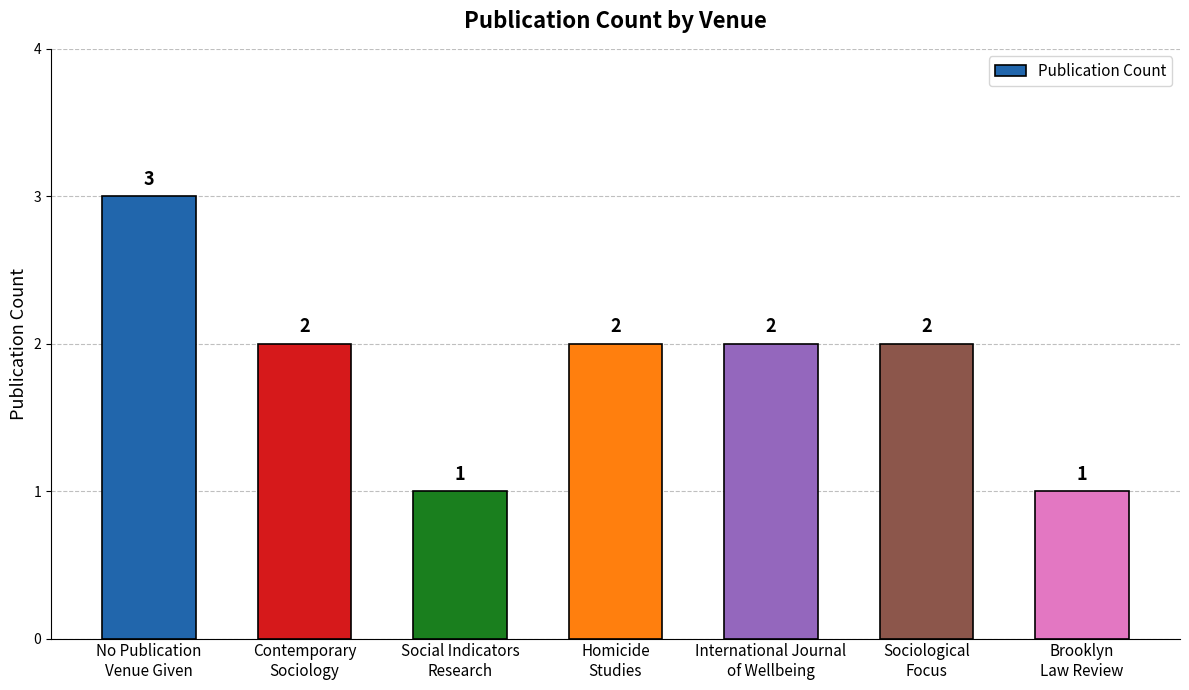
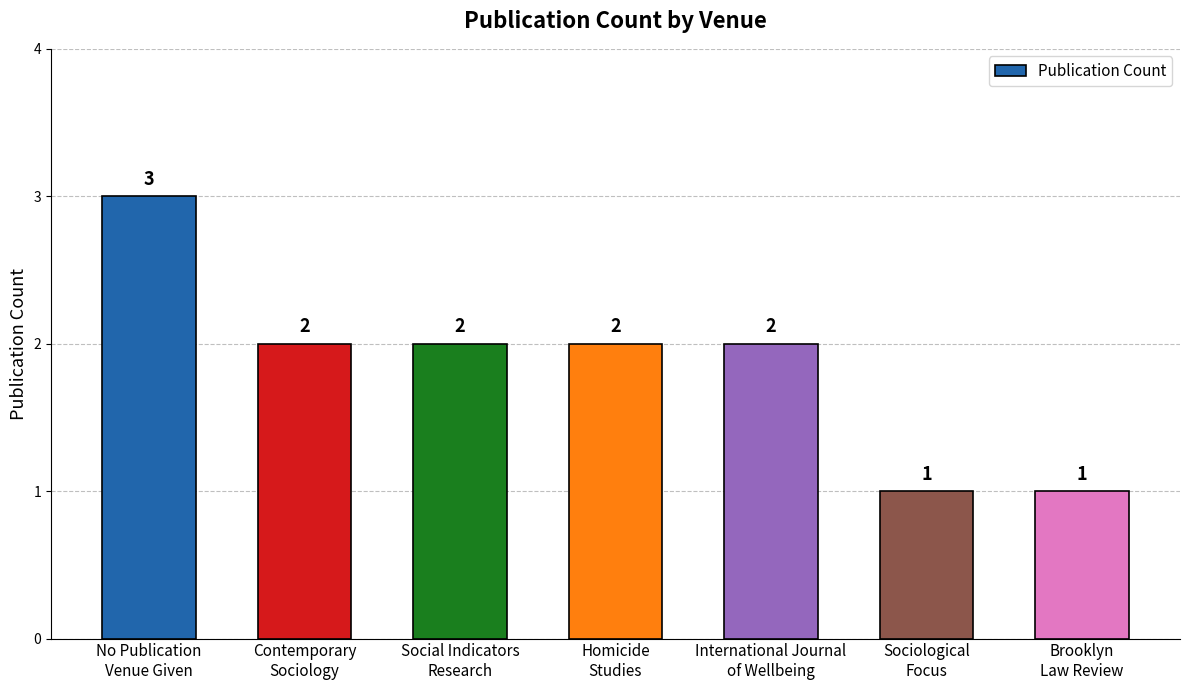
Social Indicators Research: 1 -> 2
Sociological Focus: 2 -> 1
